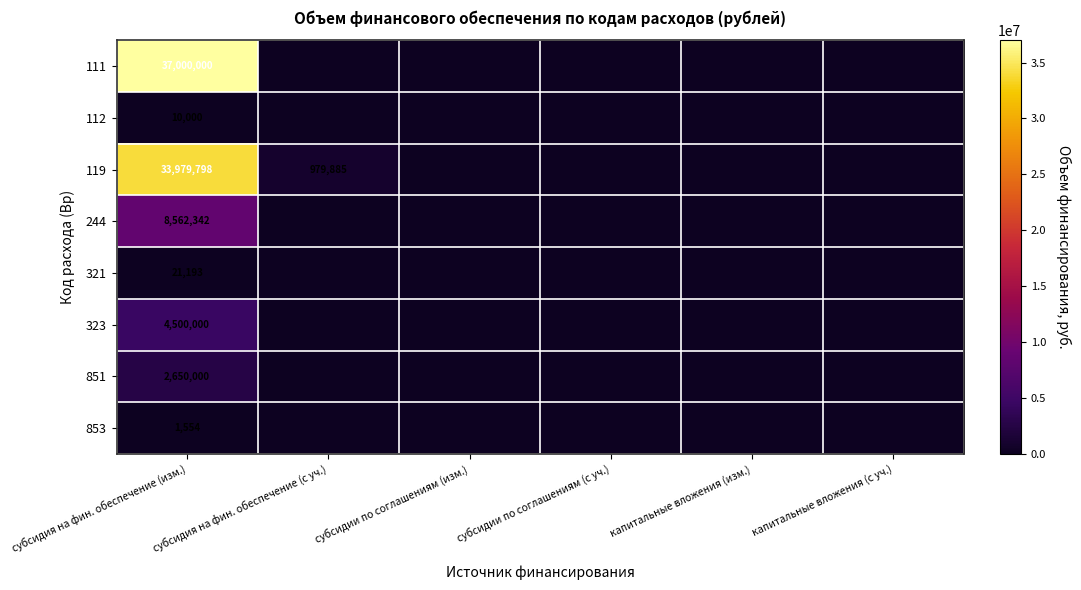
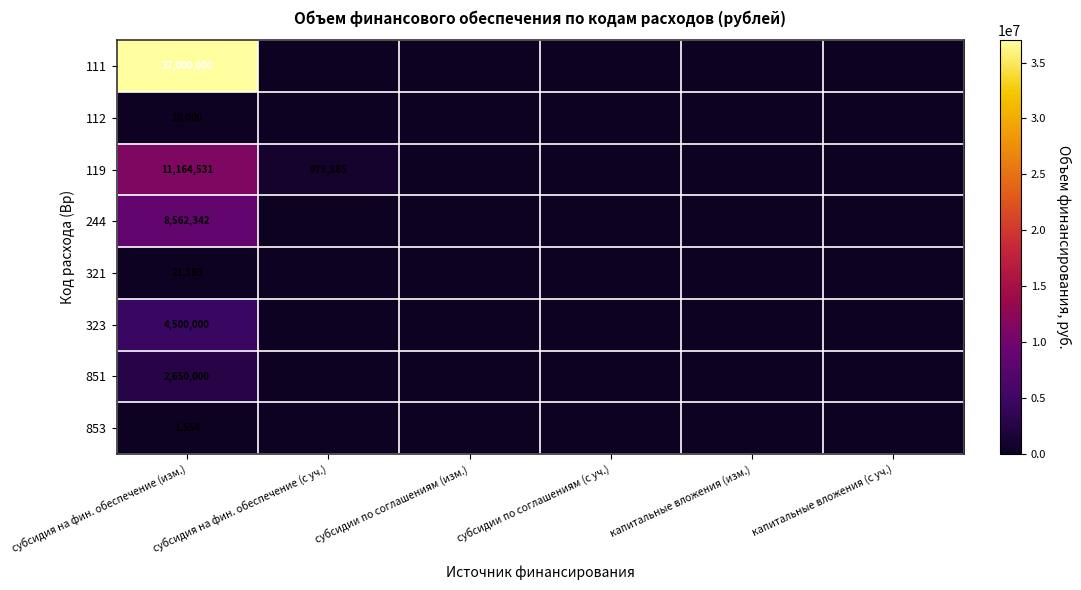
119, субсидия на фин. обеспечение (изм.): 33,979,798 -> 11,164,531
